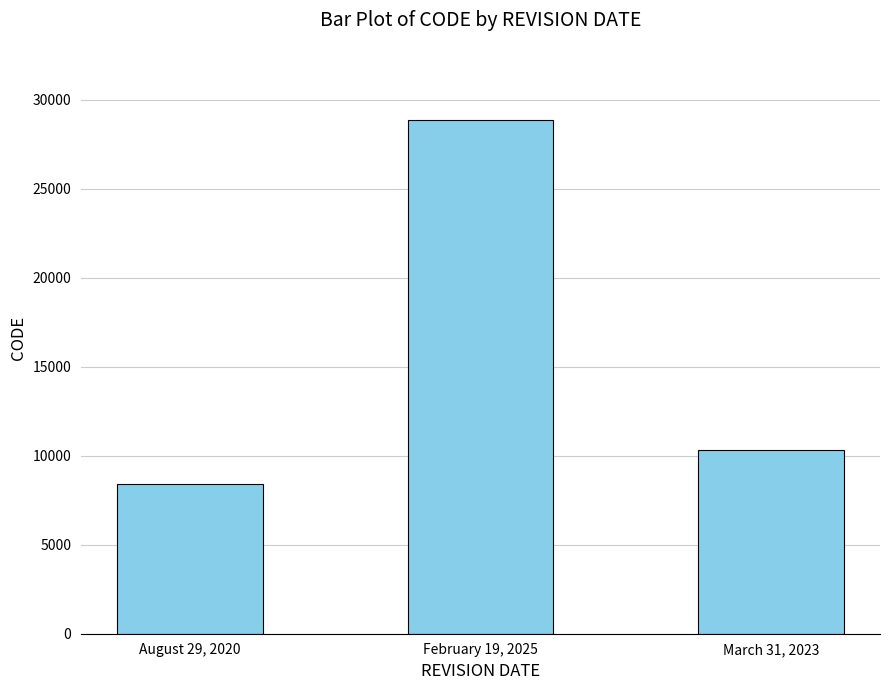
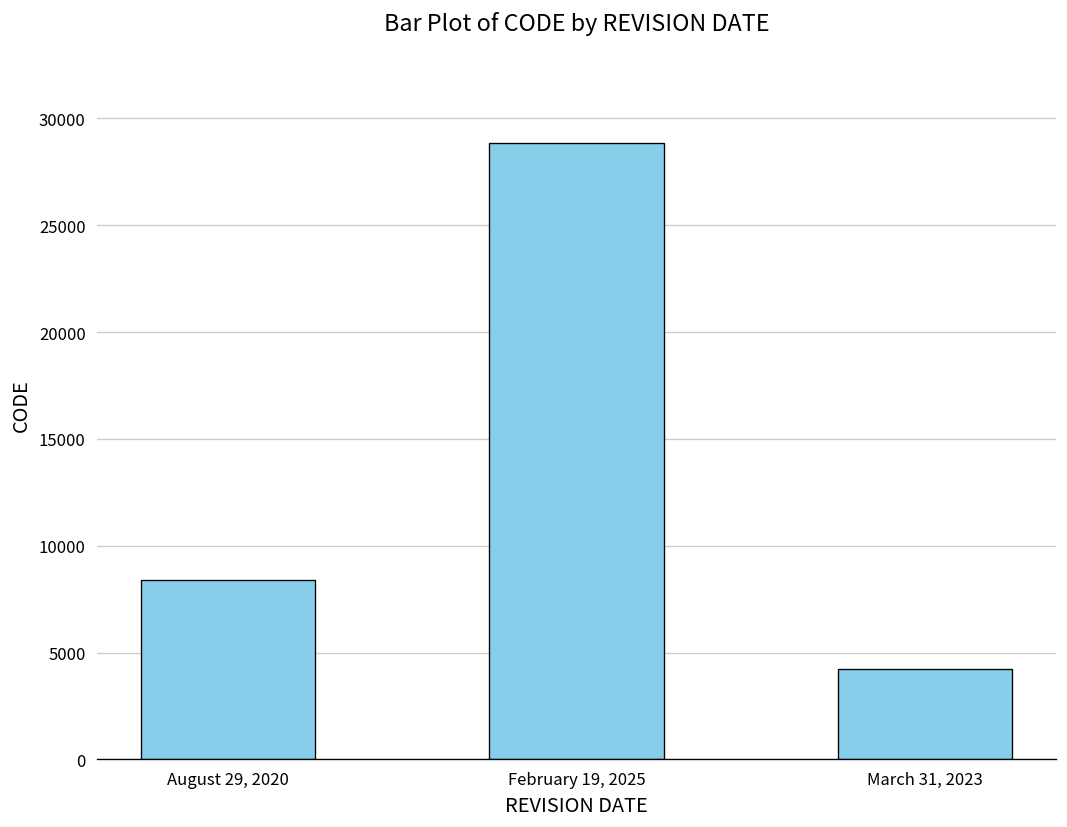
March 31, 2023: 10300 -> 4200
